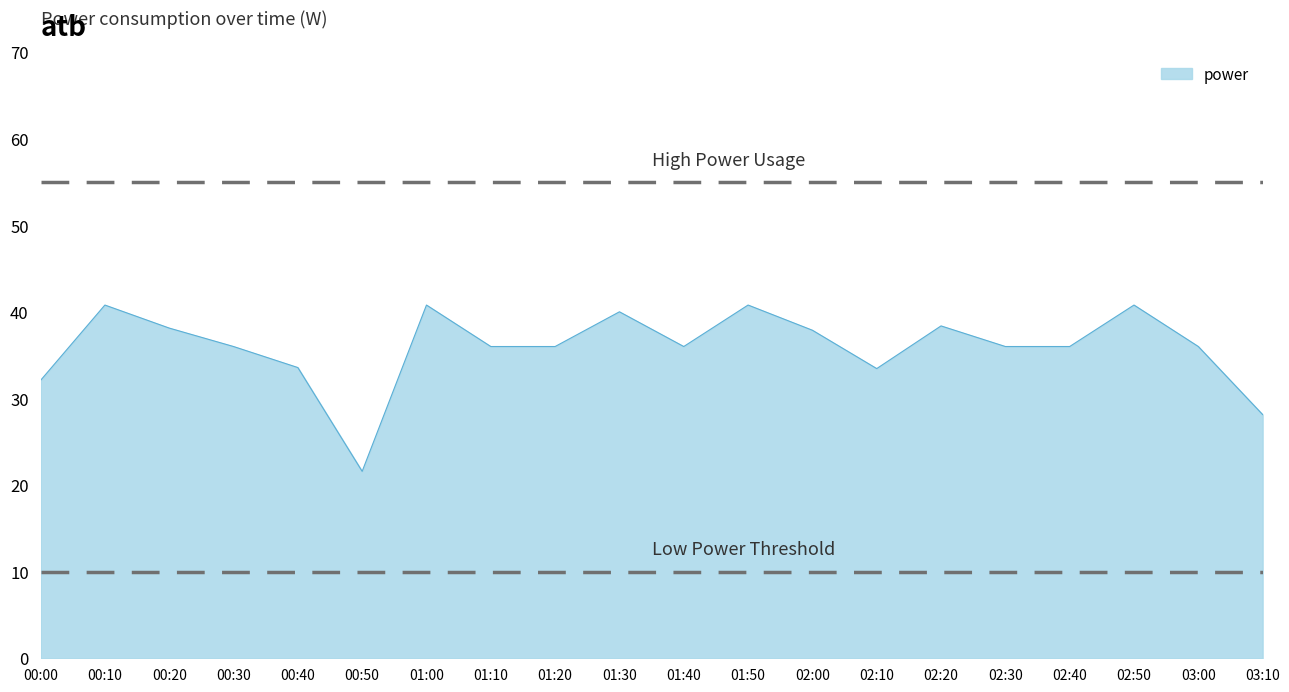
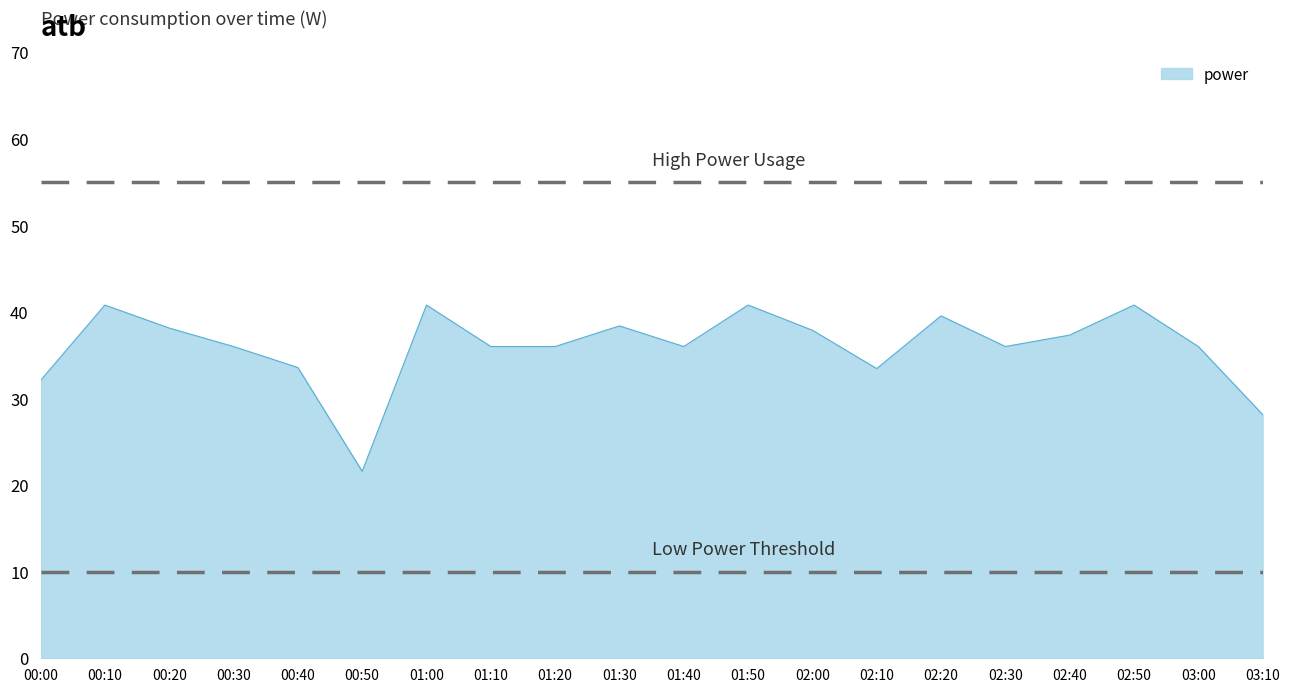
01:30: 40 -> 38
02:20: 38 -> 40
02:40: 36 -> 37
